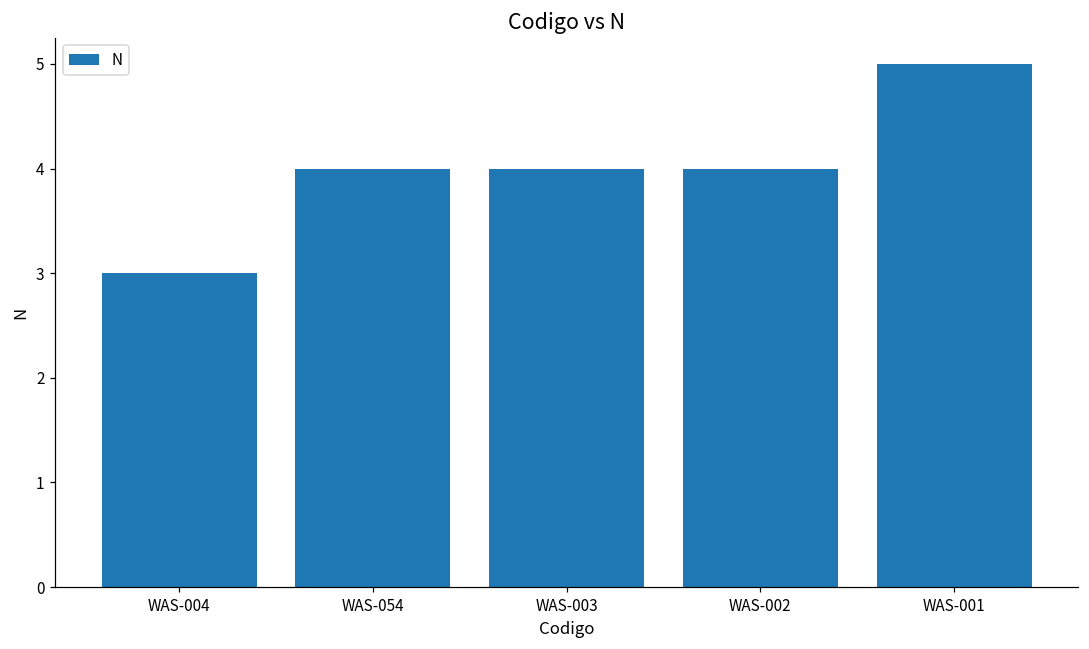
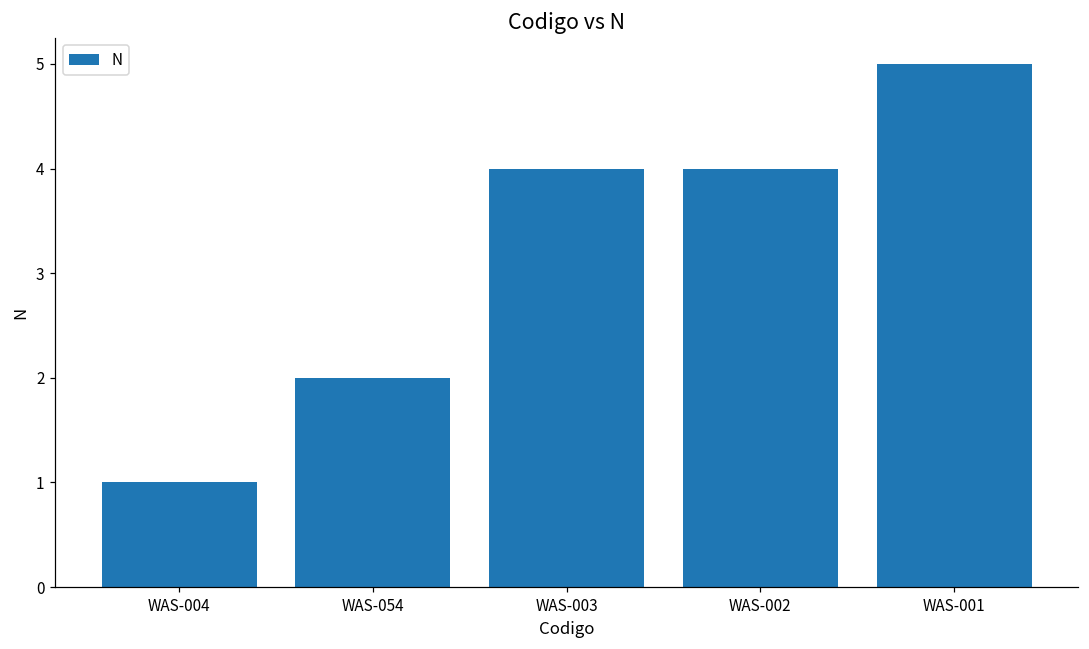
WAS-004: 3 -> 1
WAS-054: 4 -> 2
